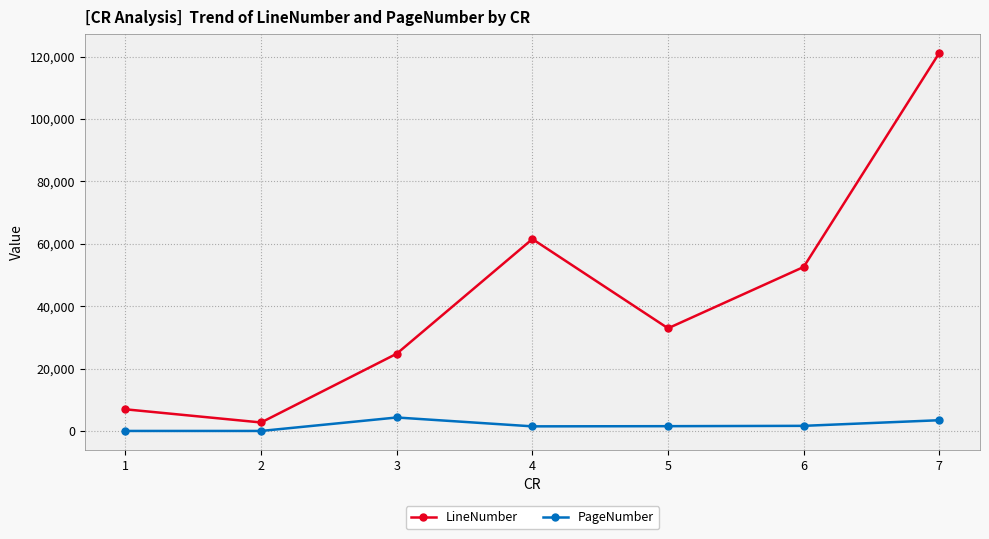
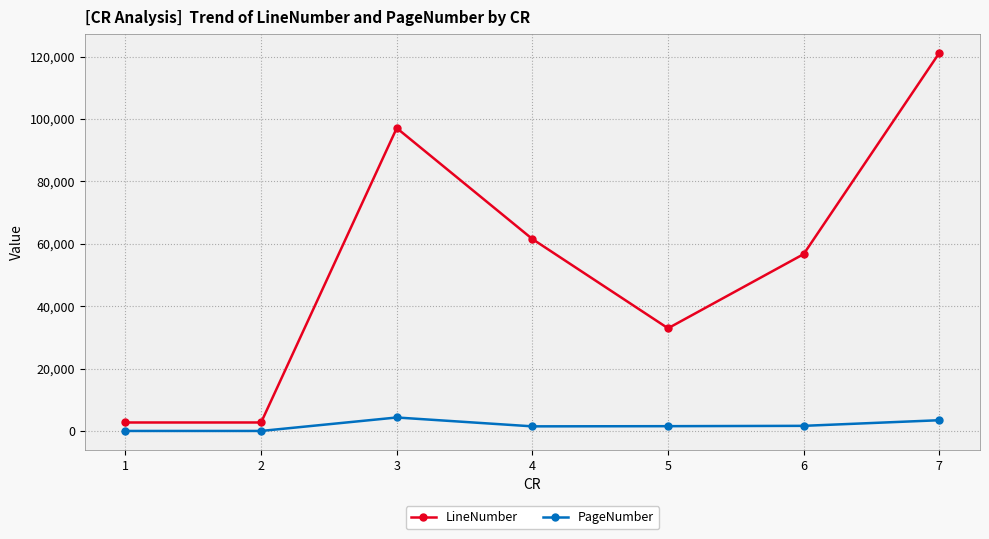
LineNumber, 1: 7,000 -> 3,000
LineNumber, 3: 25,000 -> 97,000
LineNumber, 6: 53,000 -> 57,000
